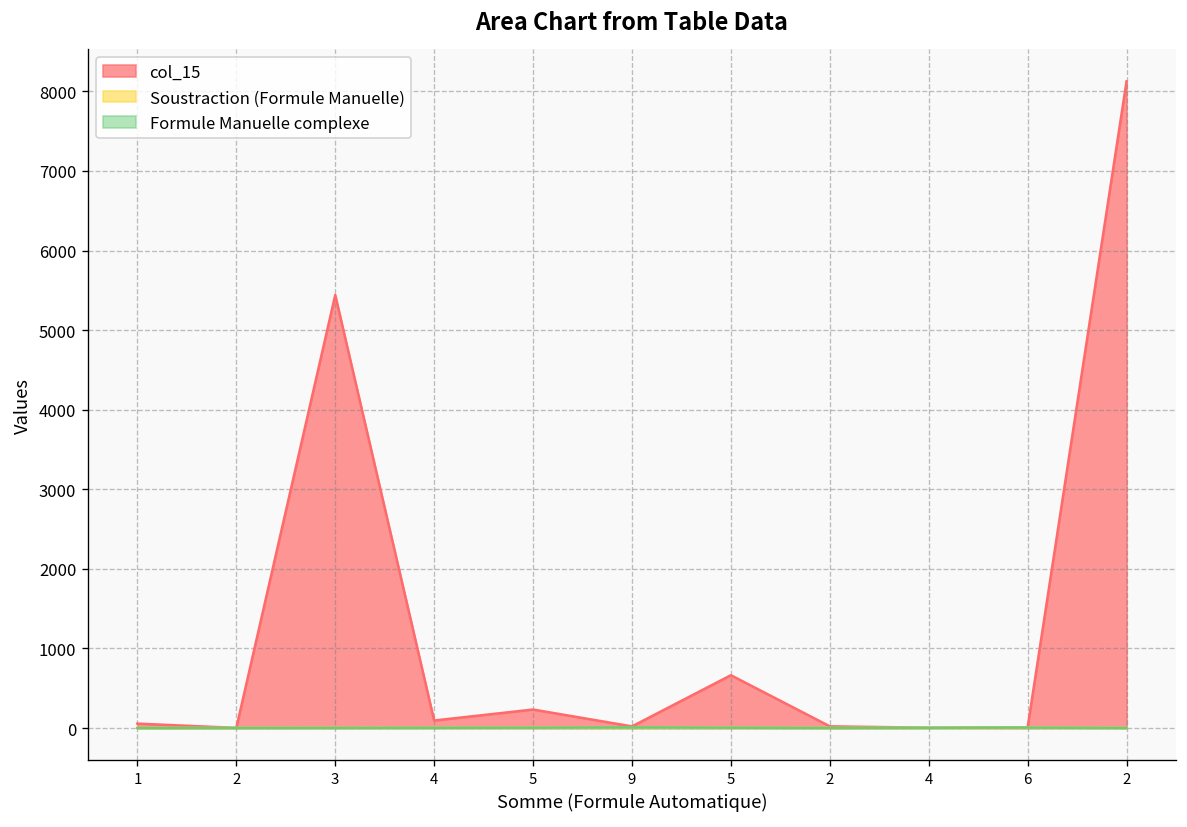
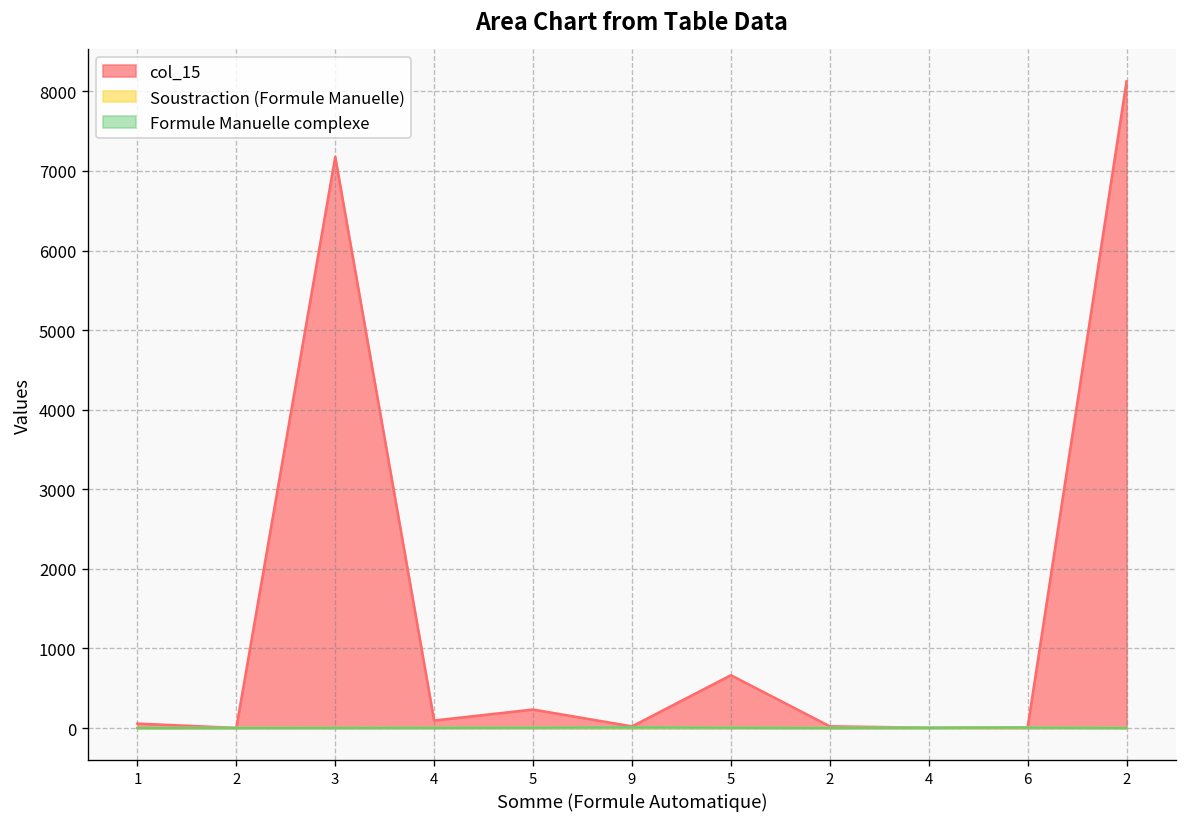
col_15, 3: 5400 -> 7200
